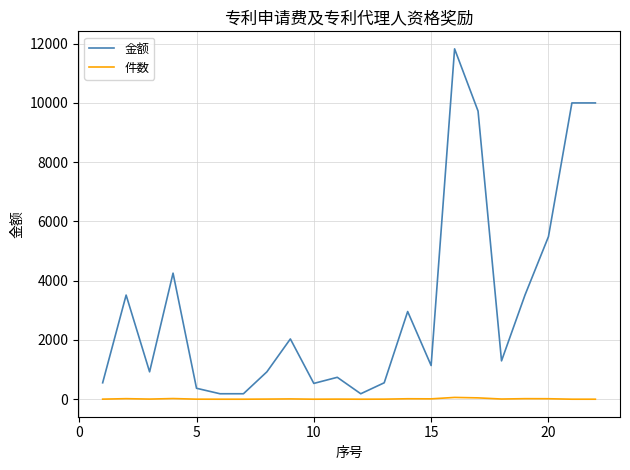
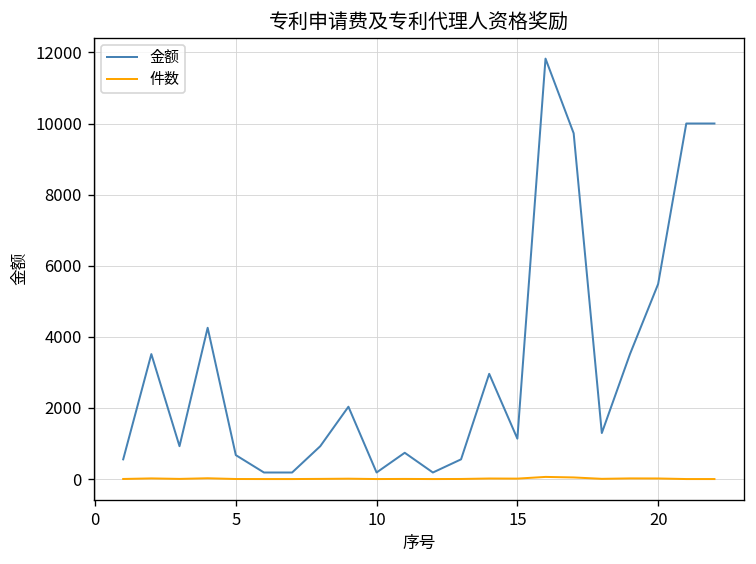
金额, 5: 400 -> 700
金额, 10: 500 -> 200
